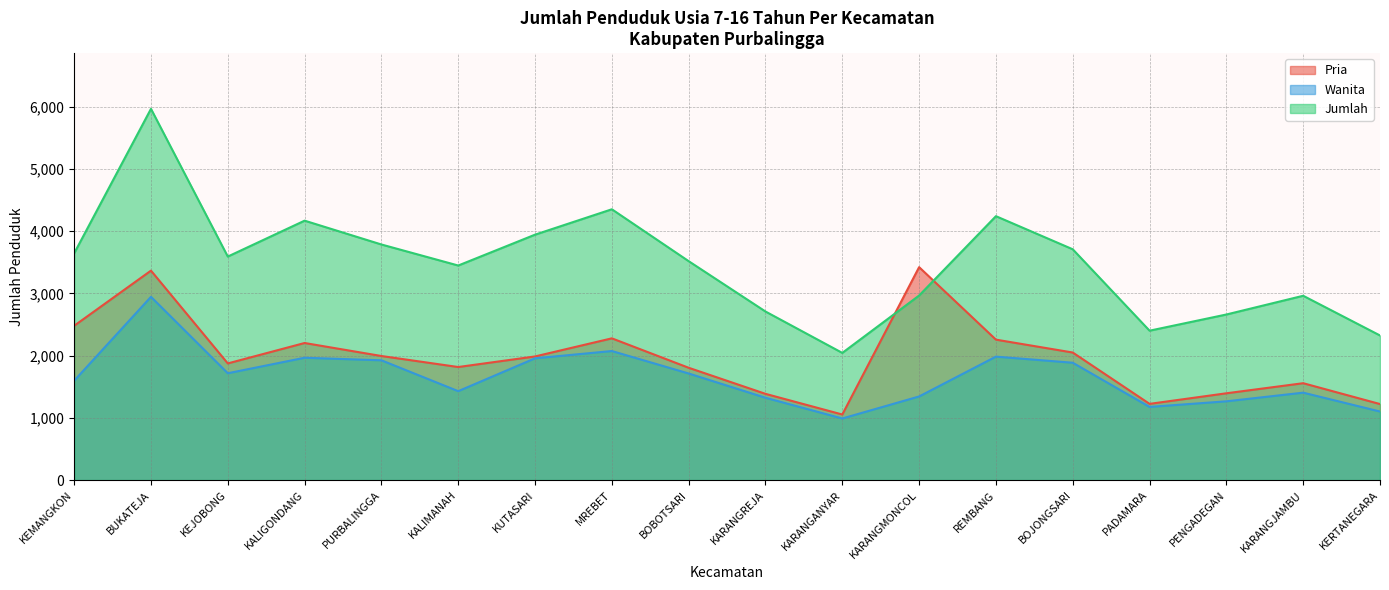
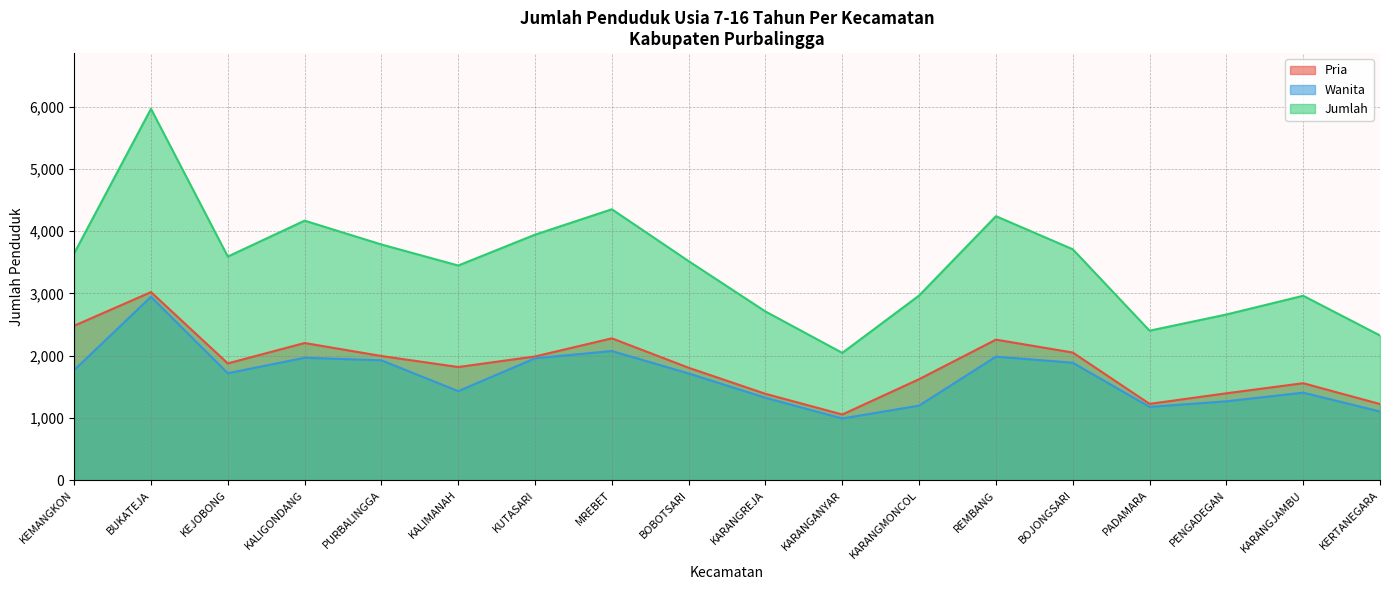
Wanita, KEMANGKON: 1,600 -> 1,800
Pria, BUKATEJA: 3,400 -> 3,000
Pria, KARANGMONCOL: 3,400 -> 1,600
Wanita, KARANGMONCOL: 1,300 -> 1,200
